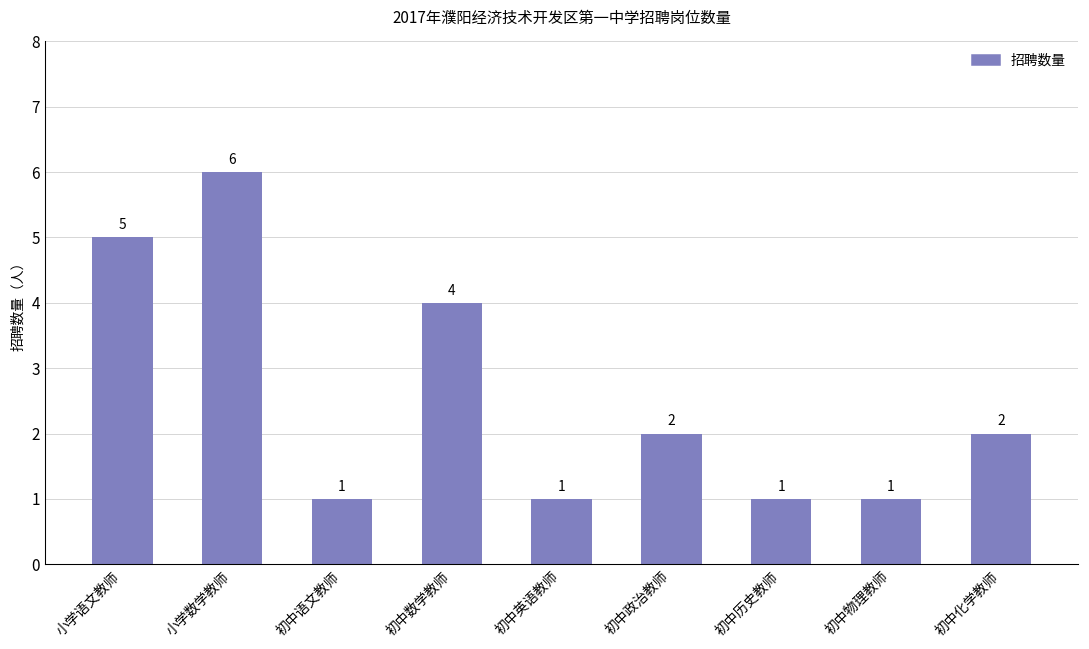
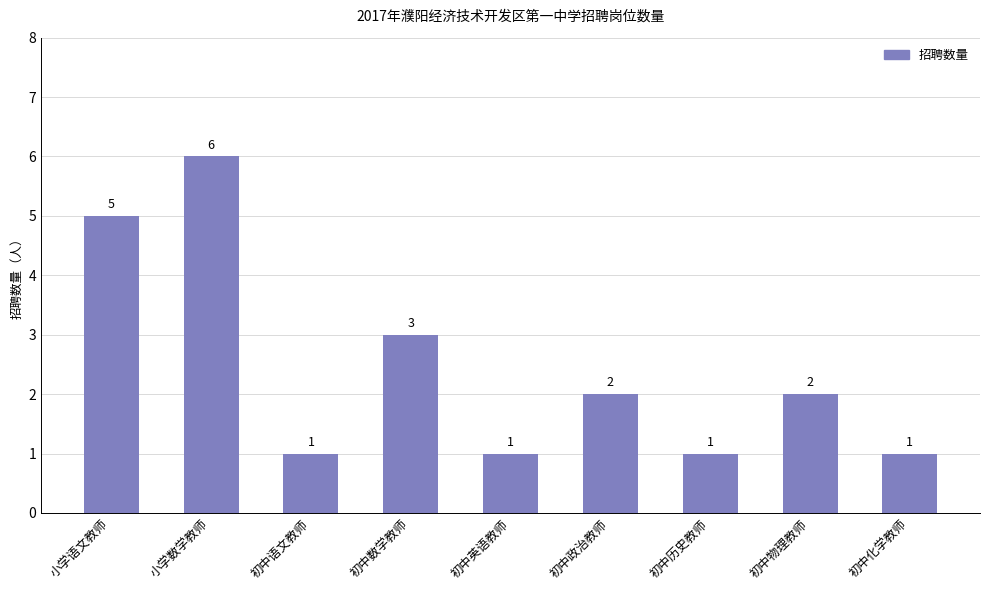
初中数学教师: 4 -> 3
初中物理教师: 1 -> 2
初中化学教师: 2 -> 1
